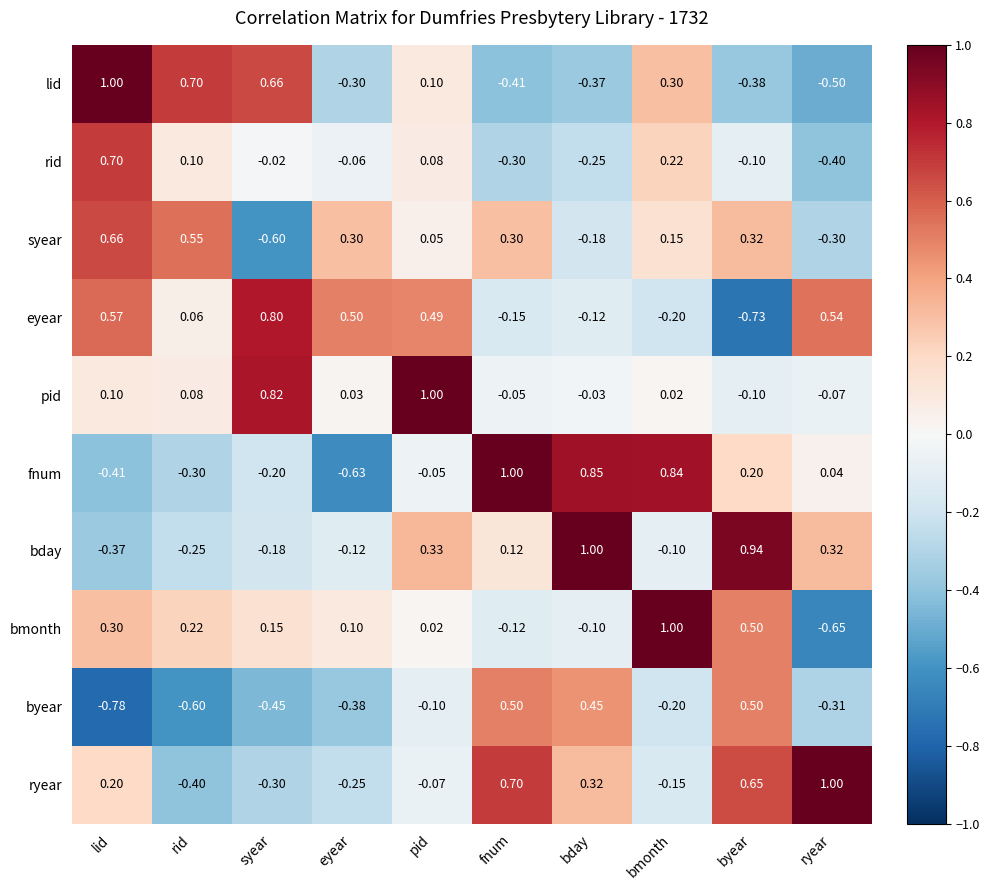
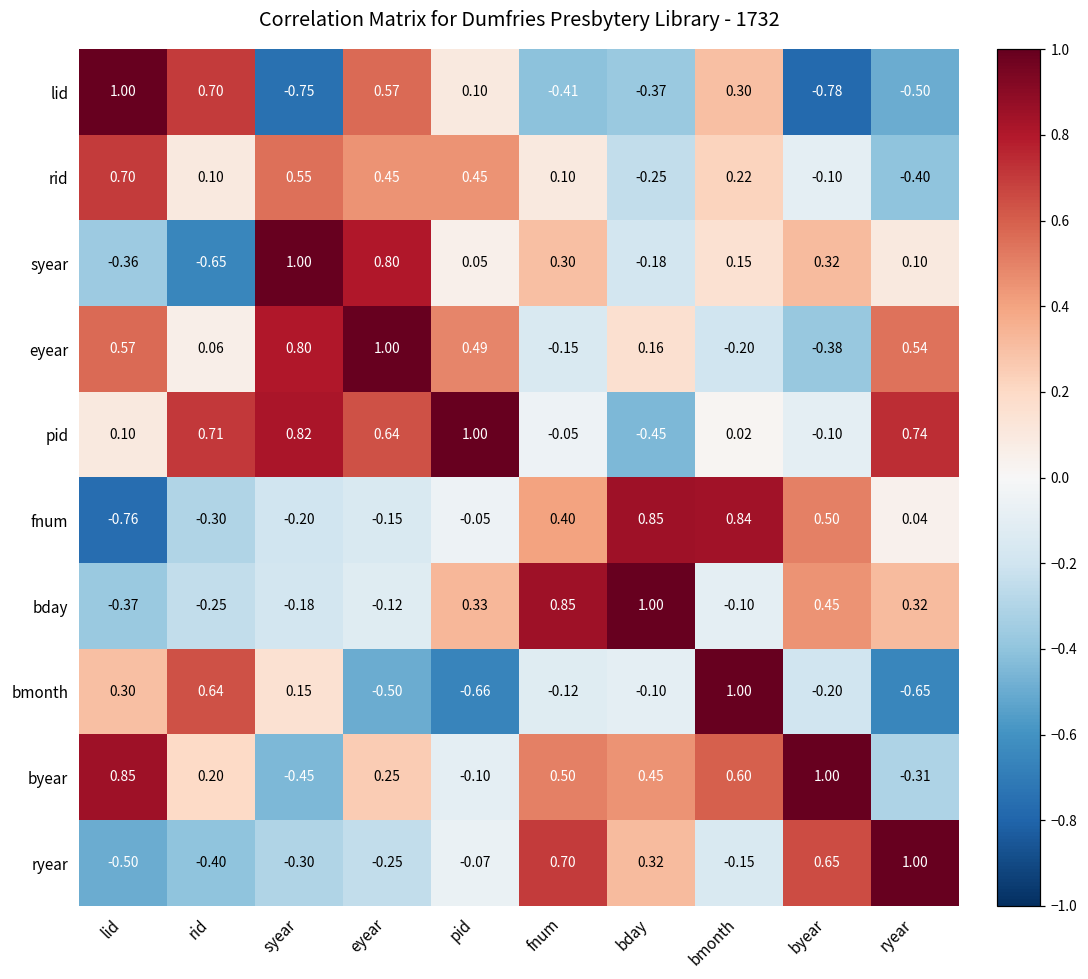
lid, syear: 0.66 -> -0.75
lid, eyear: -0.30 -> 0.57
lid, byear: -0.38 -> -0.78
rid, syear: -0.02 -> 0.55
rid, eyear: -0.06 -> 0.45
rid, pid: 0.08 -> 0.45
rid, fnum: -0.30 -> 0.10
syear, lid: 0.66 -> -0.36
syear, rid: 0.55 -> -0.65
syear, syear: -0.60 -> 1.00
syear, eyear: 0.30 -> 0.80
syear, ryear: -0.30 -> 0.10
eyear, eyear: 0.50 -> 1.00
eyear, bday: -0.12 -> 0.16
eyear, byear: -0.73 -> -0.38
pid, rid: 0.08 -> 0.71
pid, eyear: 0.03 -> 0.64
pid, bday: -0.03 -> -0.45
pid, ryear: -0.07 -> 0.74
fnum, lid: -0.41 -> -0.76
fnum, eyear: -0.63 -> -0.15
fnum, fnum: 1.00 -> 0.40
fnum, byear: 0.20 -> 0.50
bday, fnum: 0.12 -> 0.85
bday, byear: 0.94 -> 0.45
bmonth, rid: 0.22 -> 0.64
bmonth, eyear: 0.10 -> -0.50
bmonth, pid: 0.02 -> -0.66
bmonth, byear: 0.50 -> -0.20
byear, lid: -0.78 -> 0.85
byear, rid: -0.60 -> 0.20
byear, eyear: -0.38 -> 0.25
byear, bmonth: -0.20 -> 0.60
byear, byear: 0.50 -> 1.00
ryear, lid: 0.20 -> -0.50
